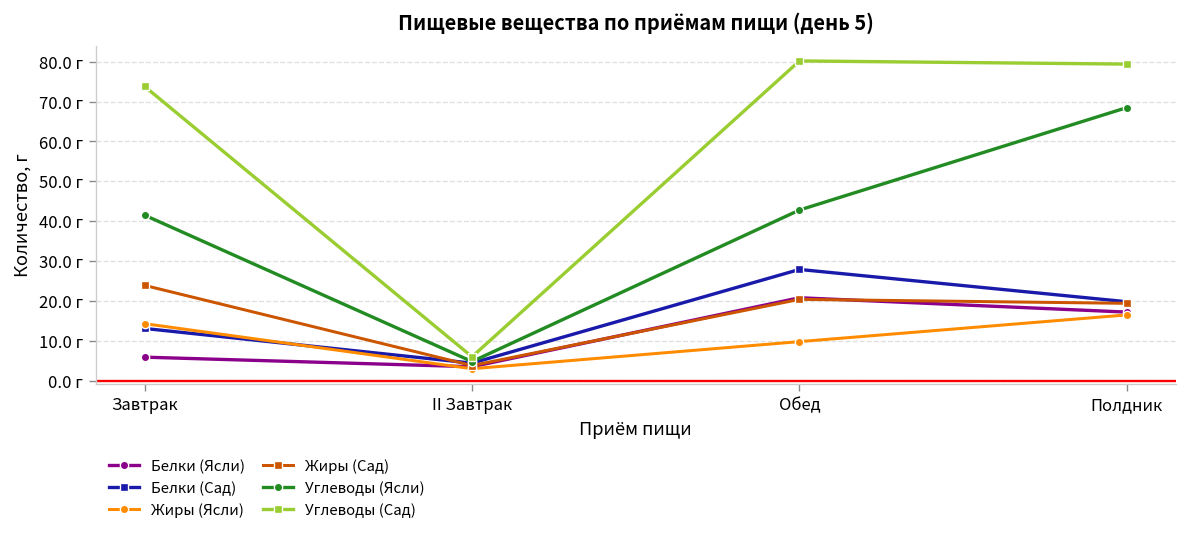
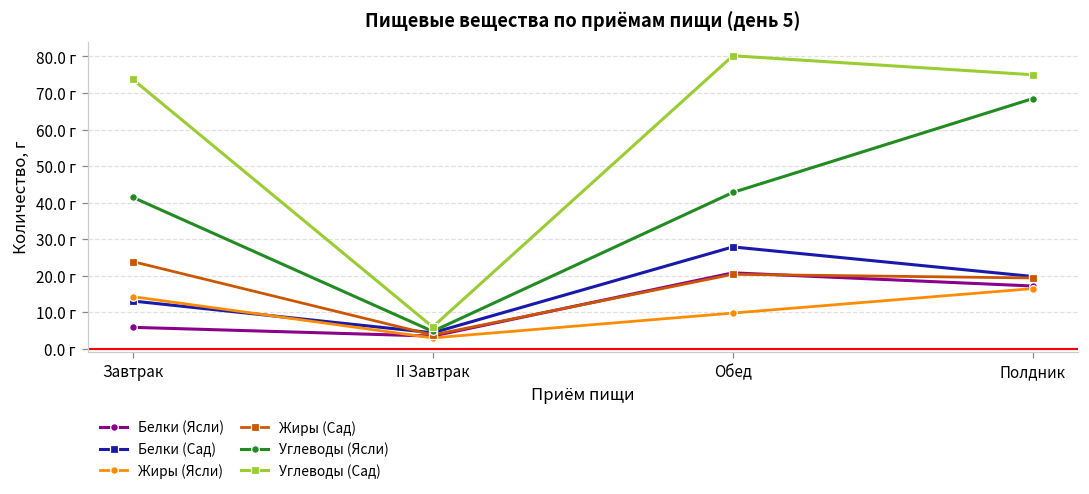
Углеводы (Сад), Полдник: 79 г -> 75 г
